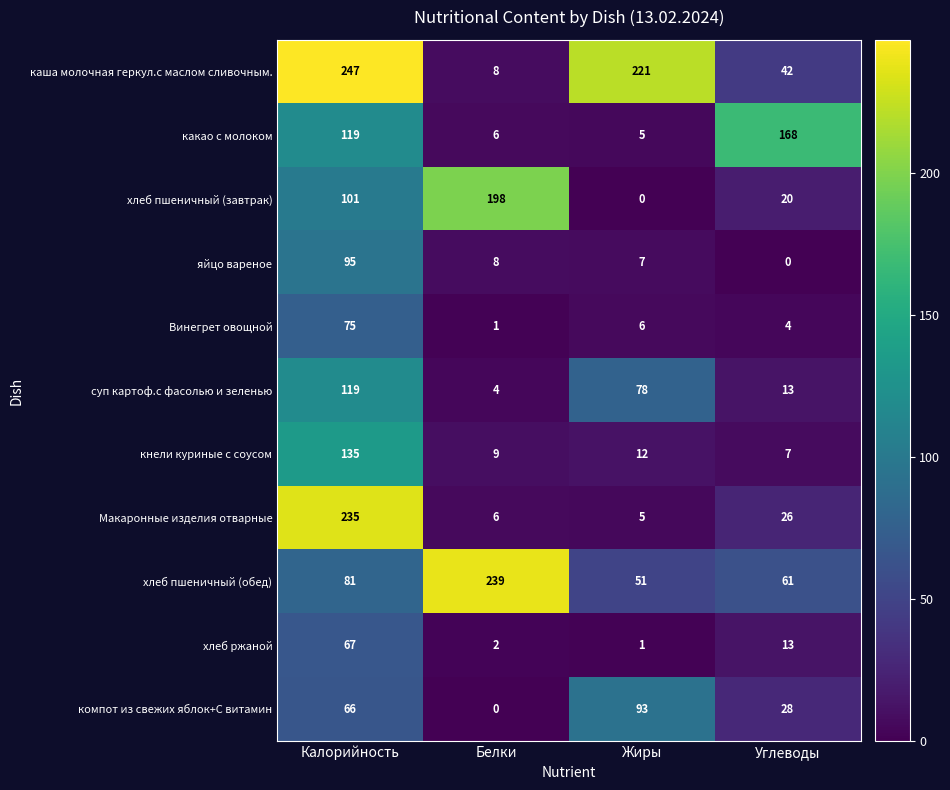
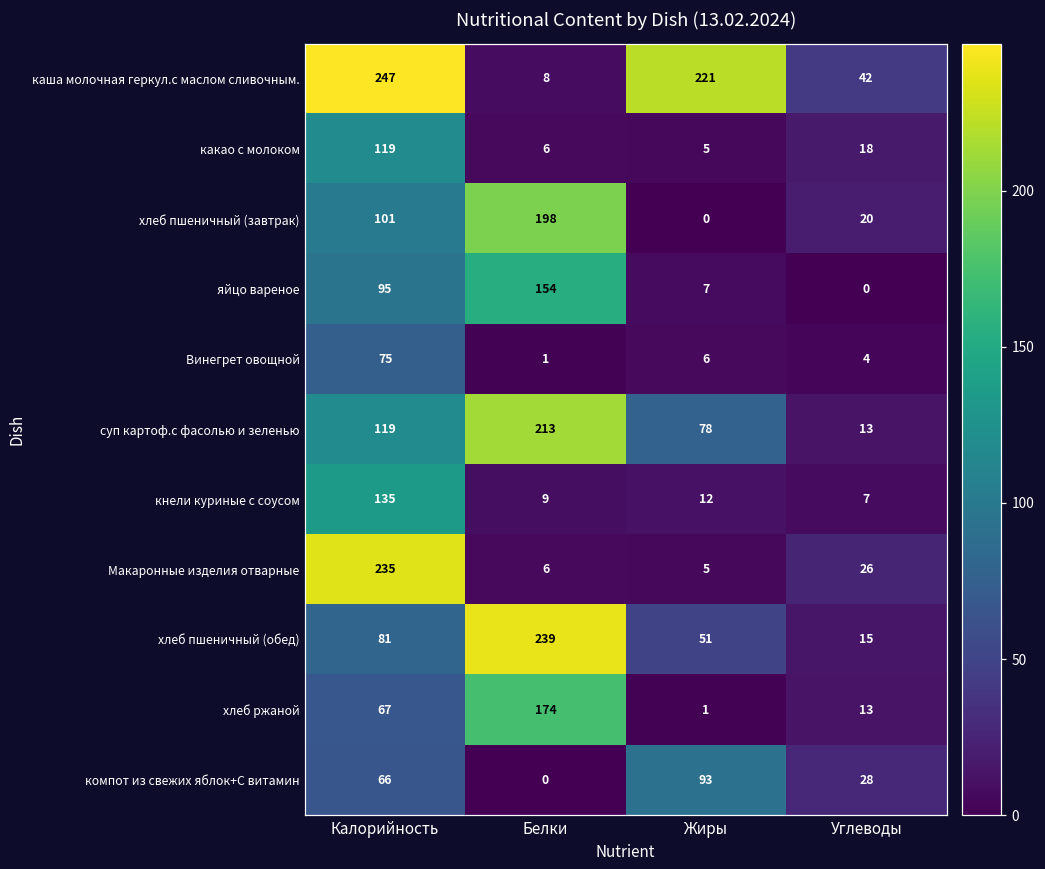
какао с молоком, Углеводы: 168 -> 18
яйцо вареное, Белки: 8 -> 154
суп картоф.с фасолью и зеленью, Белки: 4 -> 213
хлеб пшеничный (обед), Углеводы: 61 -> 15
хлеб ржаной, Белки: 2 -> 174
